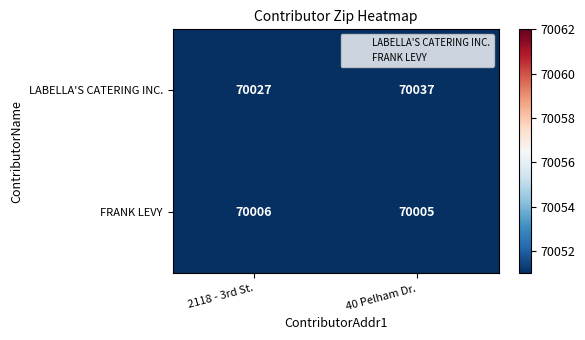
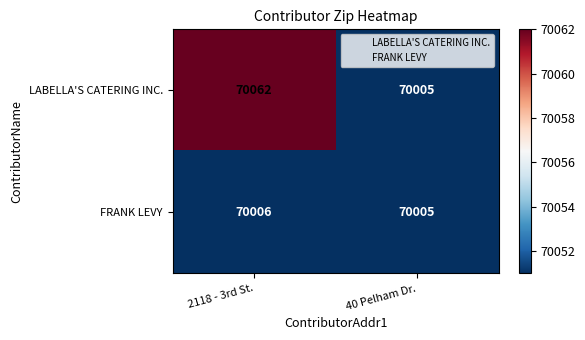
LABELLA'S CATERING INC., 2118 - 3rd St.: 70027 -> 70062
LABELLA'S CATERING INC., 40 Pelham Dr.: 70037 -> 70005
